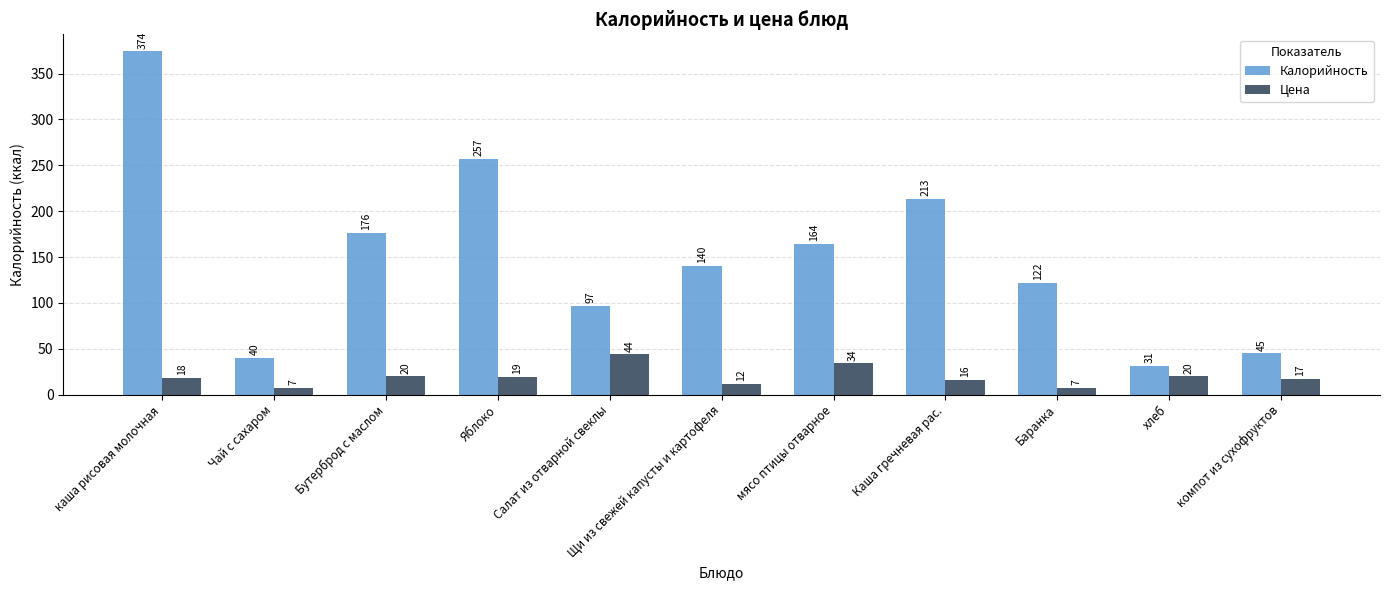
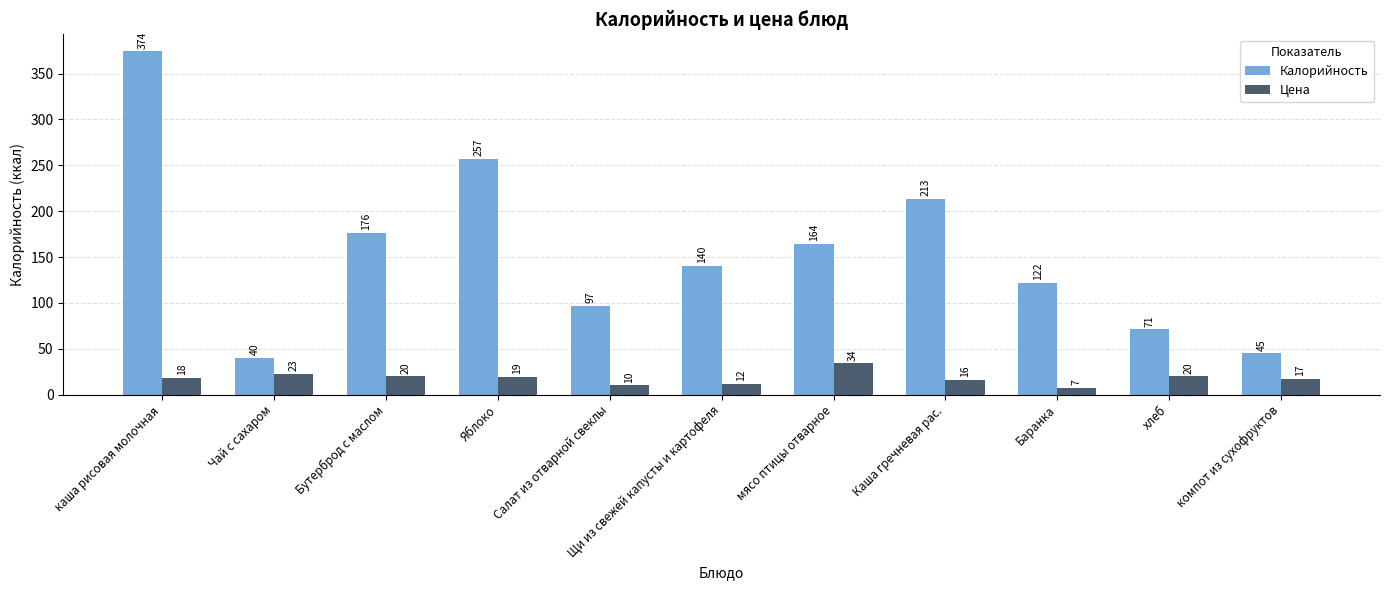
Цена, Чай с сахаром: 7 -> 23
Цена, Салат из отварной свеклы: 44 -> 10
Калорийность, хлеб: 31 -> 71
